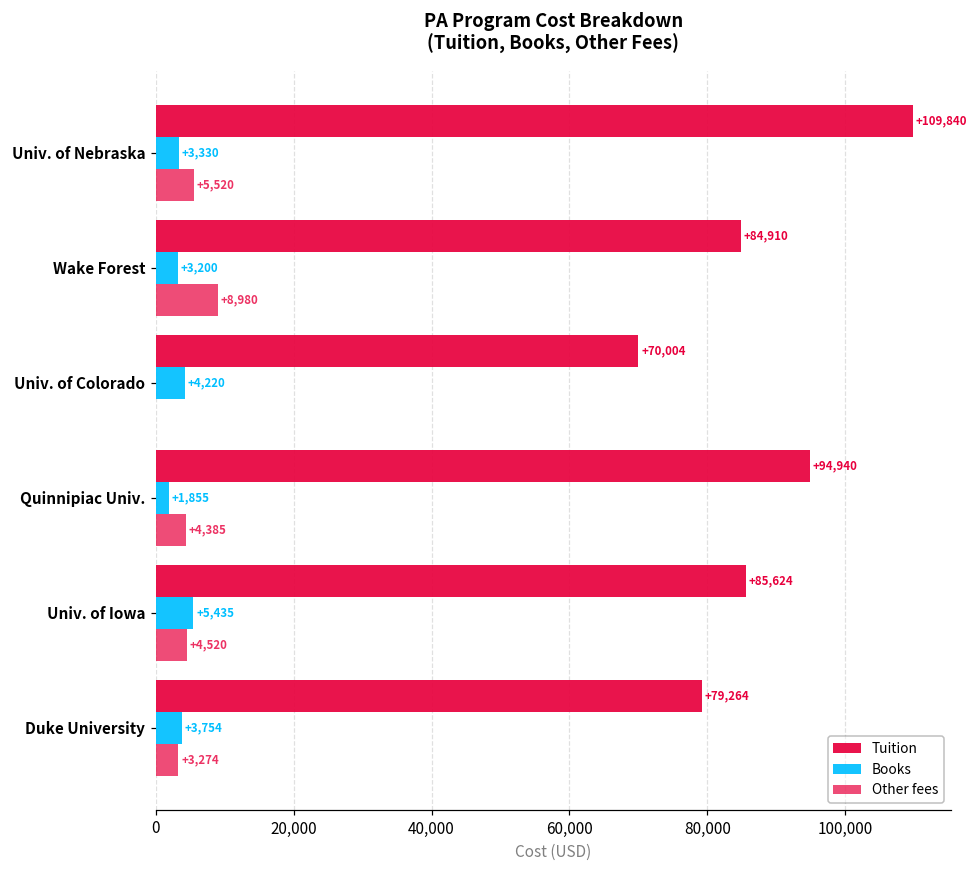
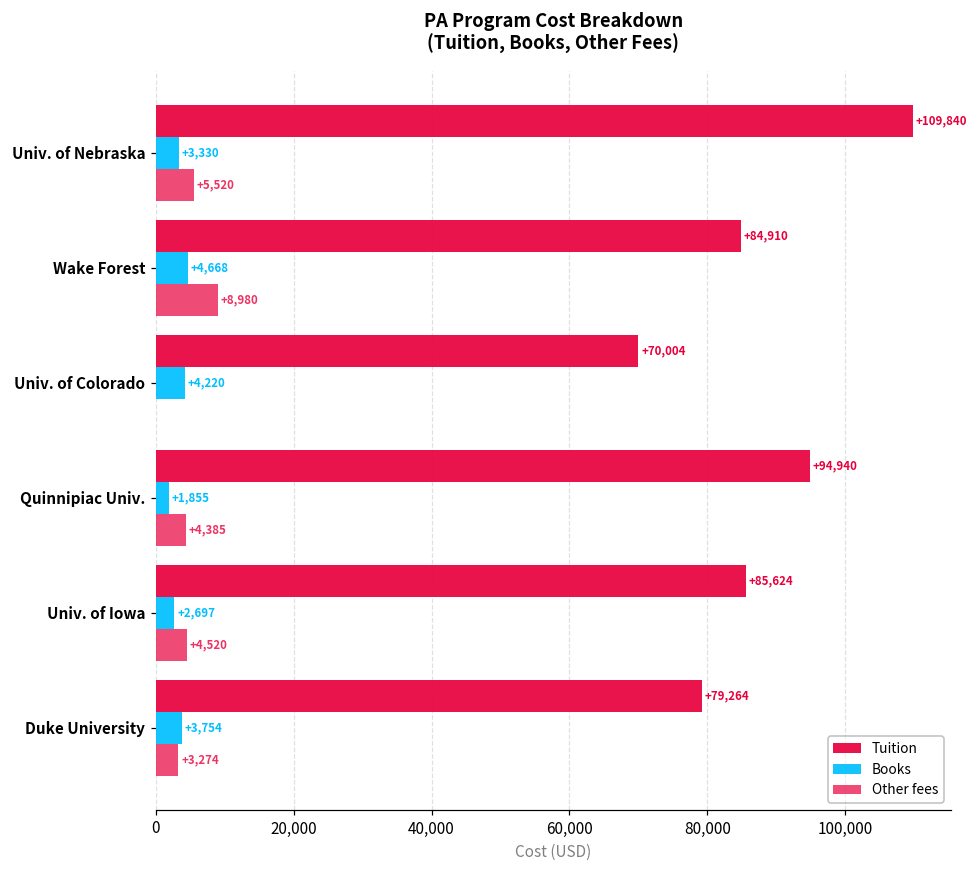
Books, Wake Forest: +3,200 -> +4,668
Books, Univ. of Iowa: +5,435 -> +2,697
